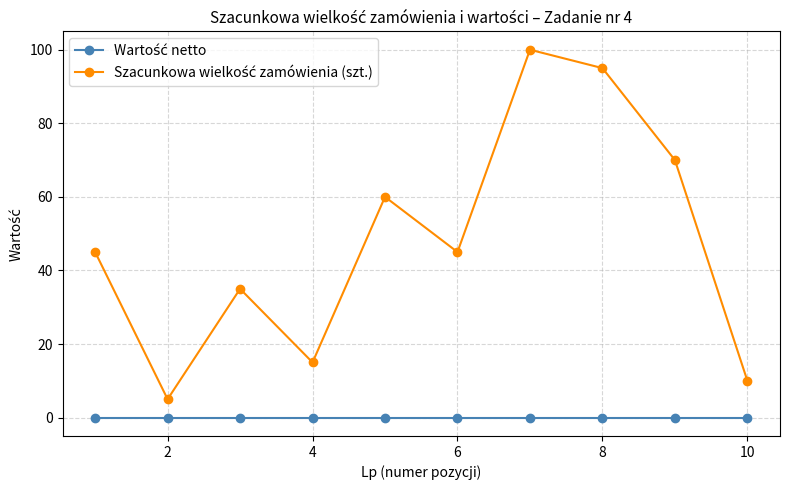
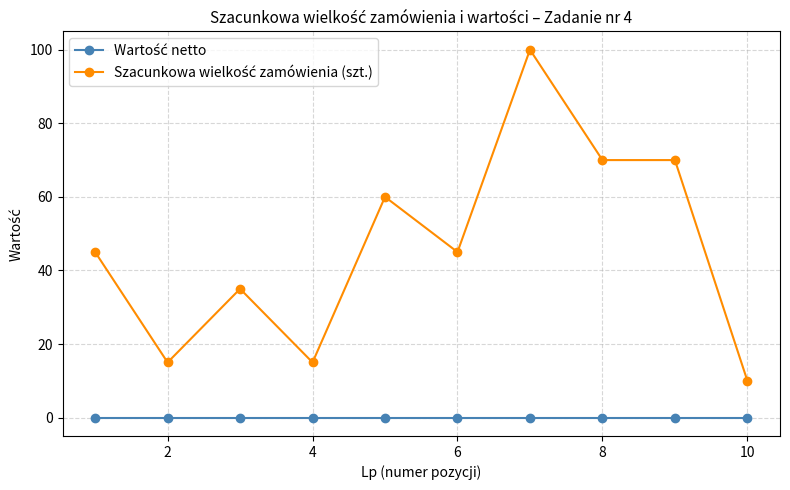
Szacunkowa wielkość zamówienia (szt.), 2: 5 -> 15
Szacunkowa wielkość zamówienia (szt.), 8: 95 -> 70
